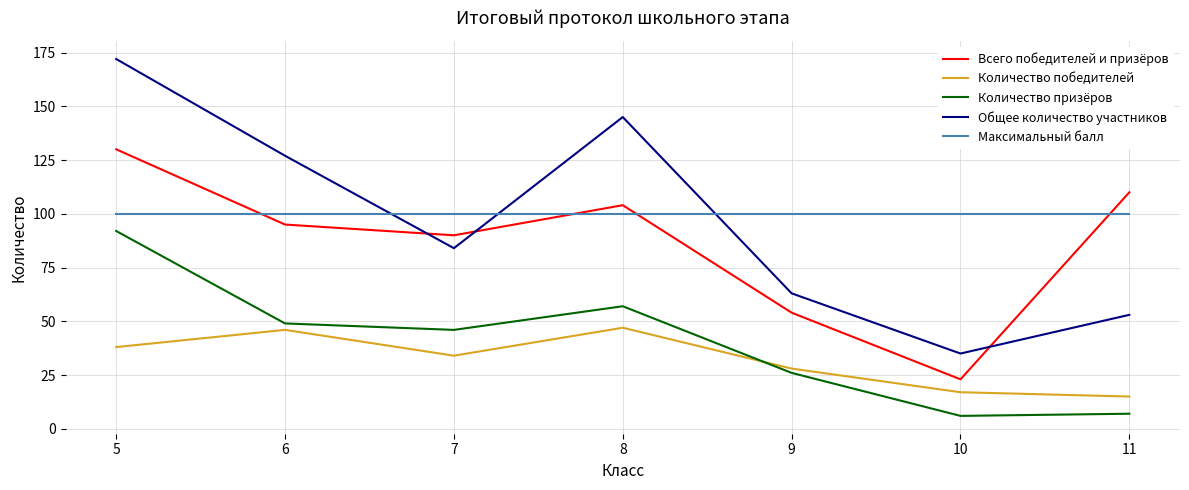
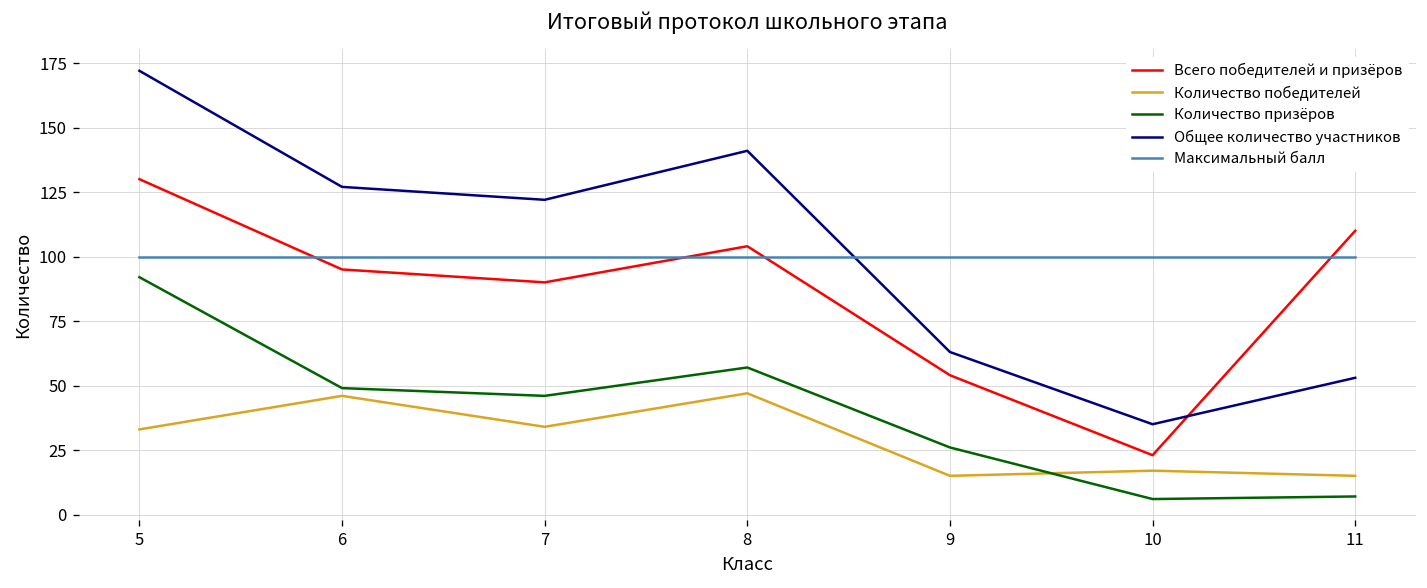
Количество победителей, 5: 38 -> 33
Общее количество участников, 7: 84 -> 122
Общее количество участников, 8: 145 -> 141
Количество победителей, 9: 28 -> 15
